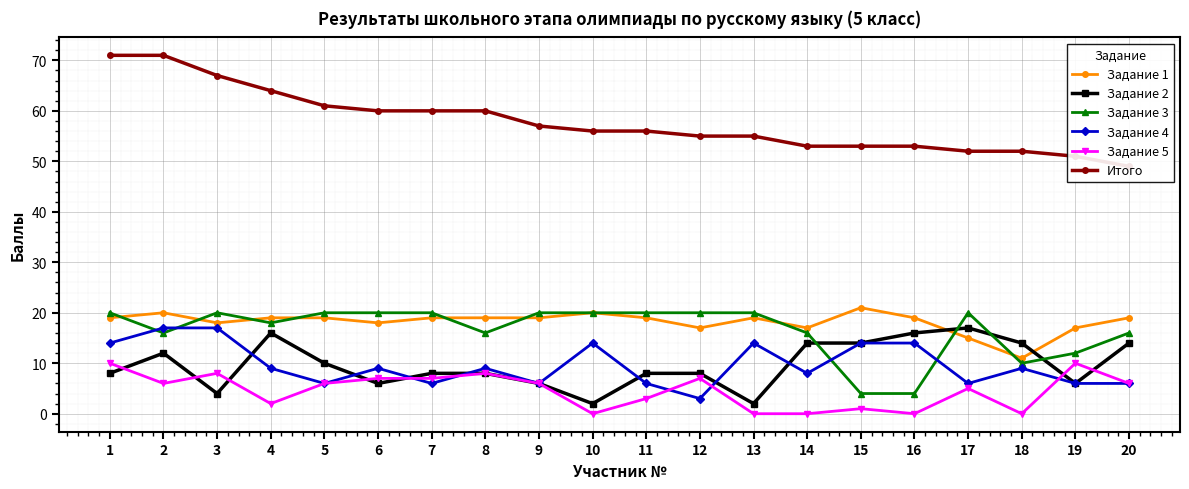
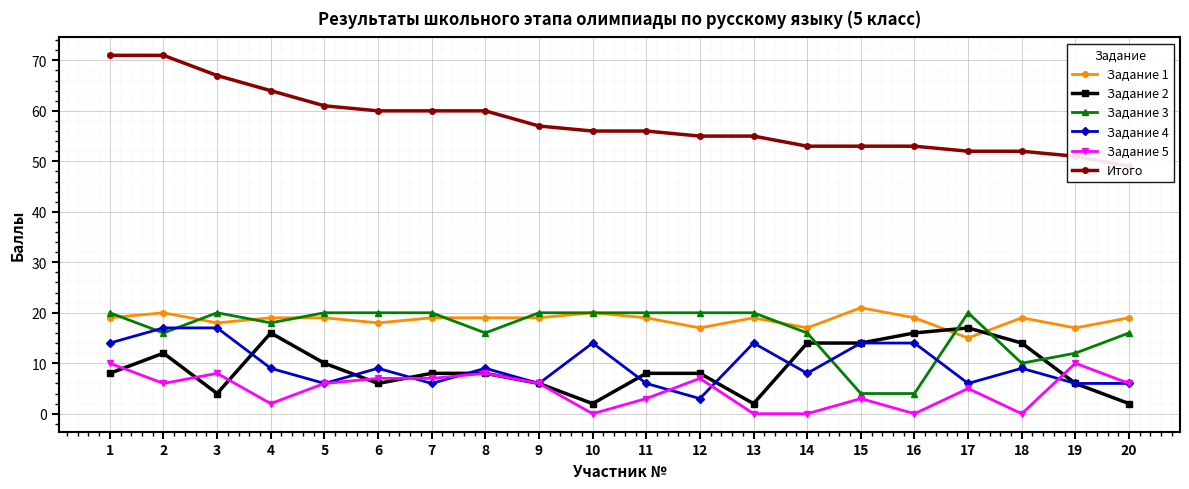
Задание 5, 15: 1 -> 3
Задание 1, 18: 11 -> 19
Задание 2, 20: 14 -> 2
